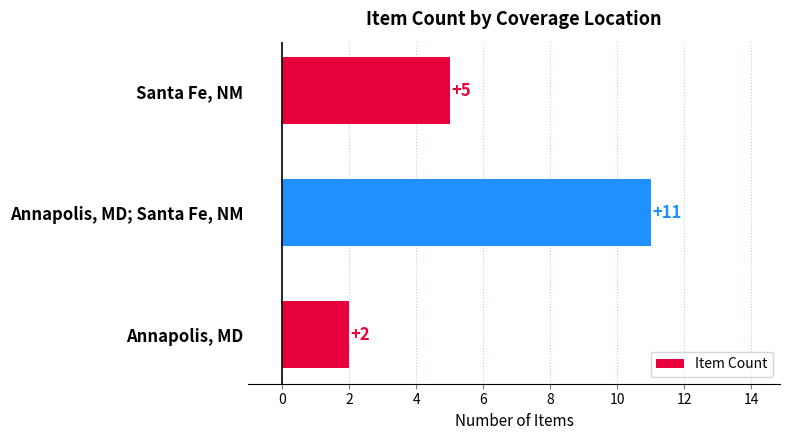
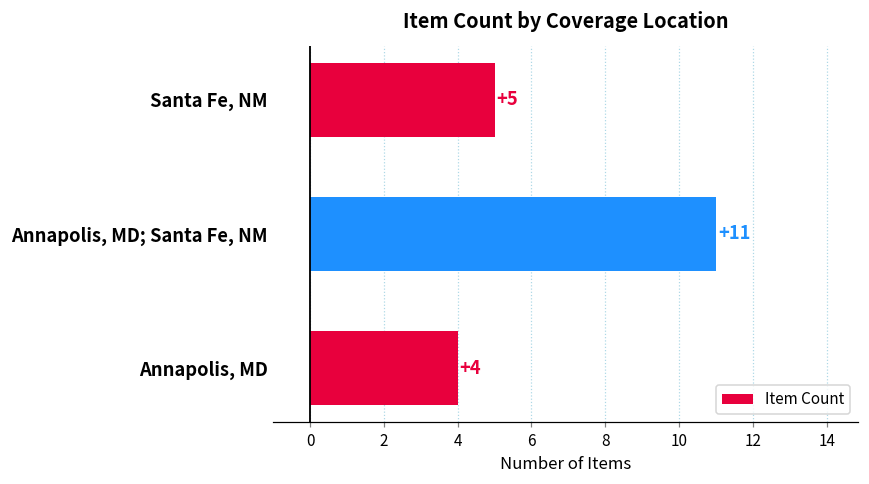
Annapolis, MD: +2 -> +4
